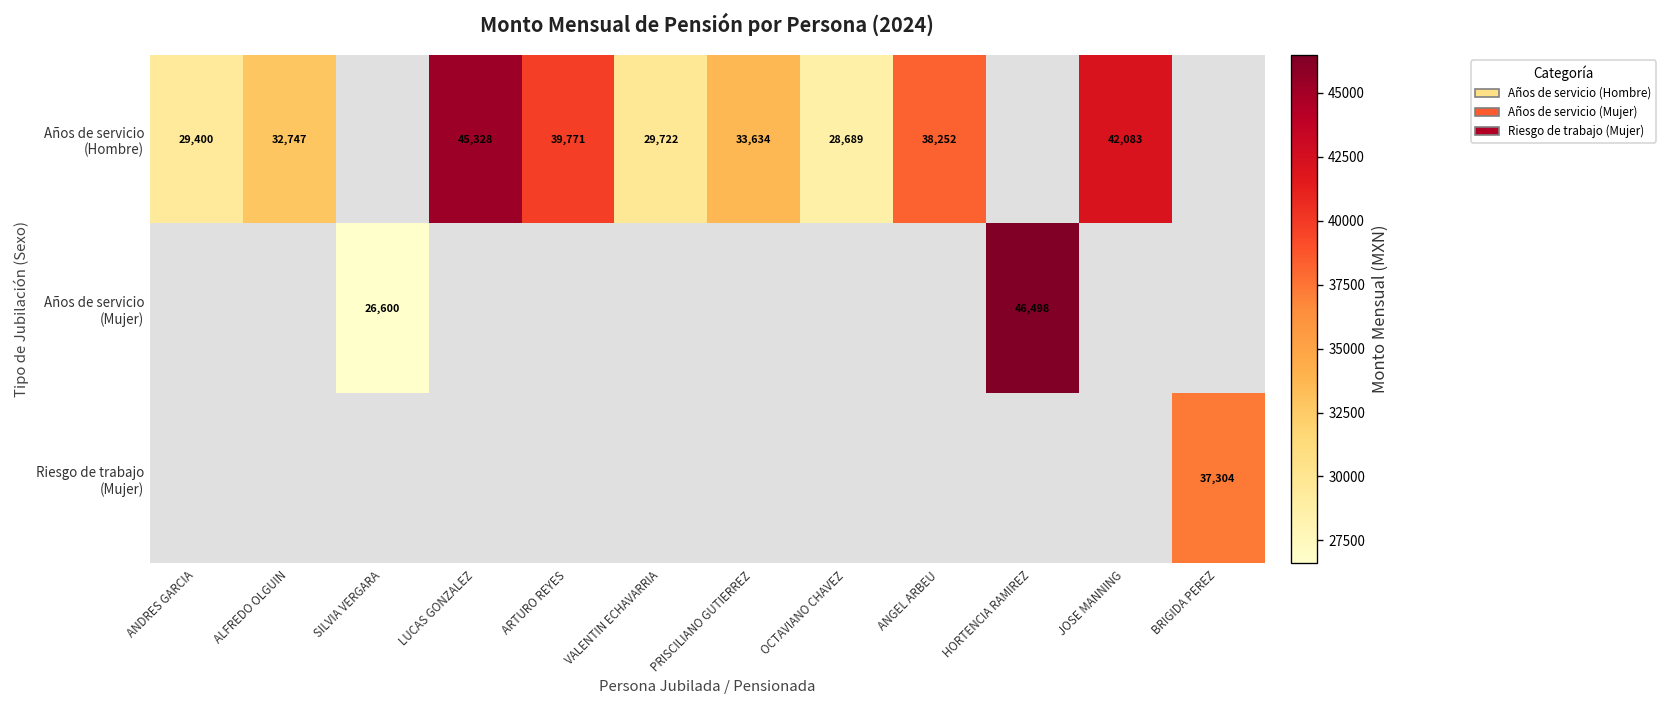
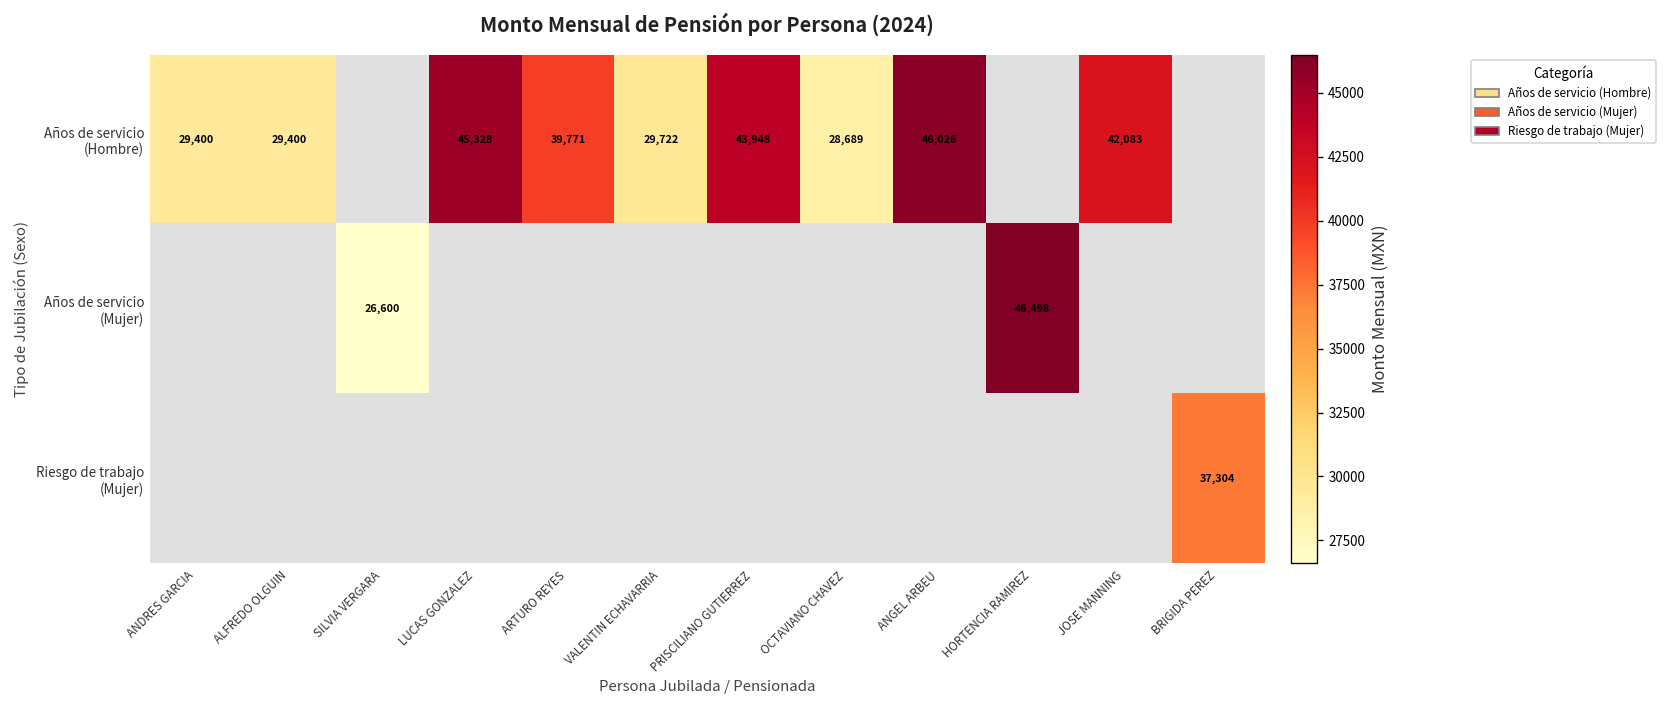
Años de servicio (Hombre), ALFREDO OLGUIN: 32,747 -> 29,400
Años de servicio (Hombre), PRISCILIANO GUTIERREZ: 33,634 -> 43,948
Años de servicio (Hombre), ANGEL ARBEU: 38,252 -> 46,026
